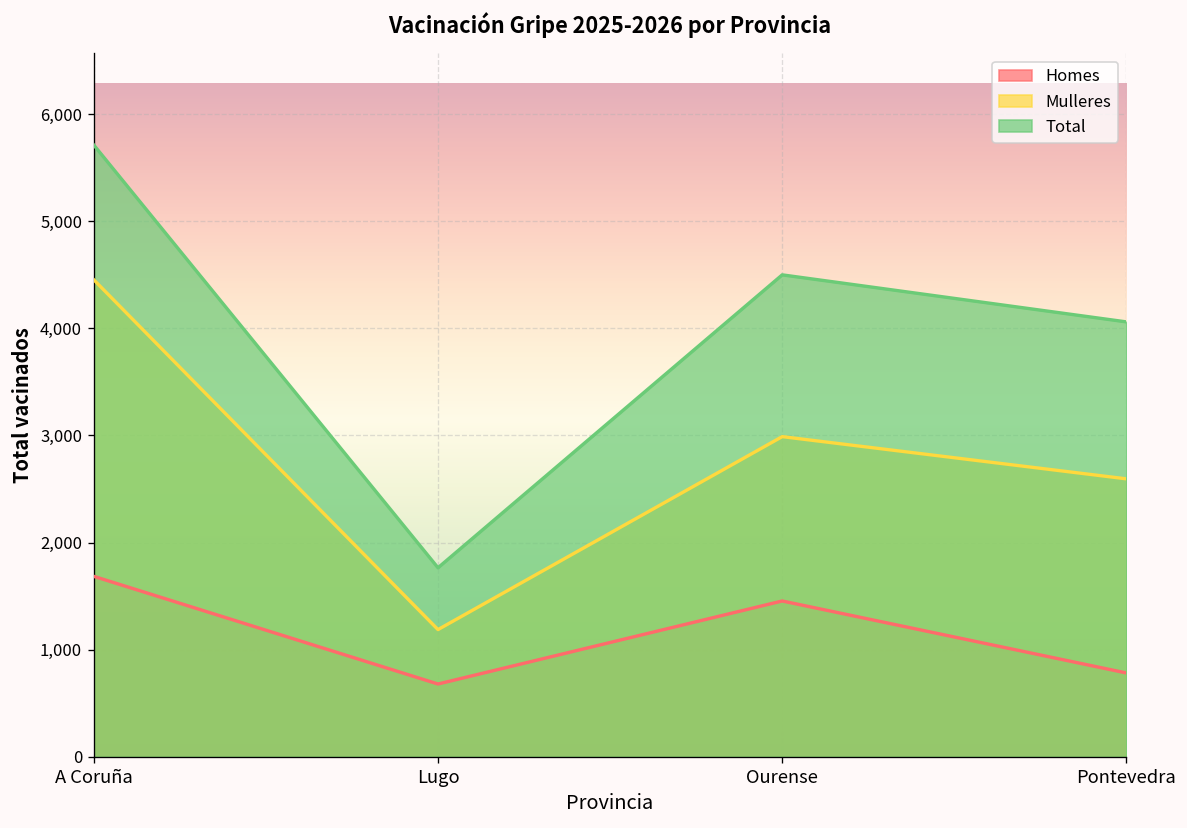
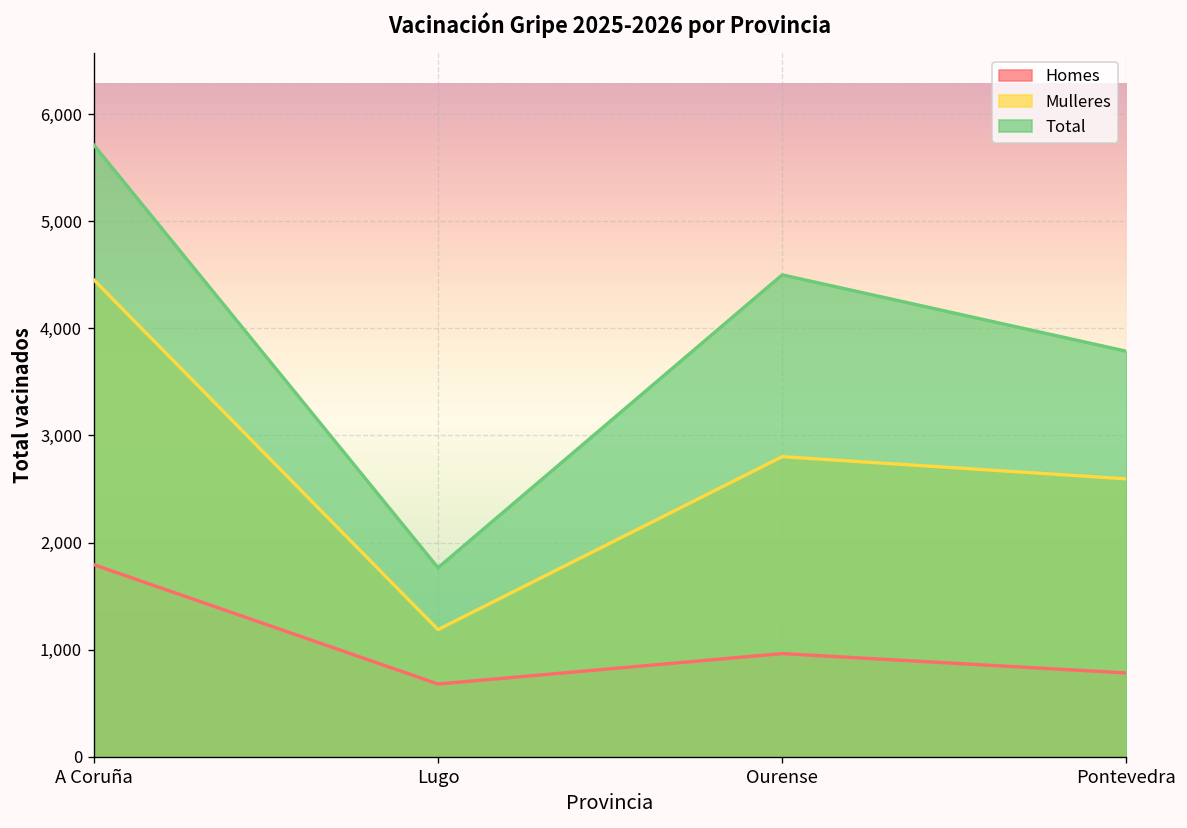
Homes, A Coruña: 1,700 -> 1,800
Homes, Ourense: 1,500 -> 1,000
Mulleres, Ourense: 3,000 -> 2,800
Total, Pontevedra: 4,100 -> 3,800
